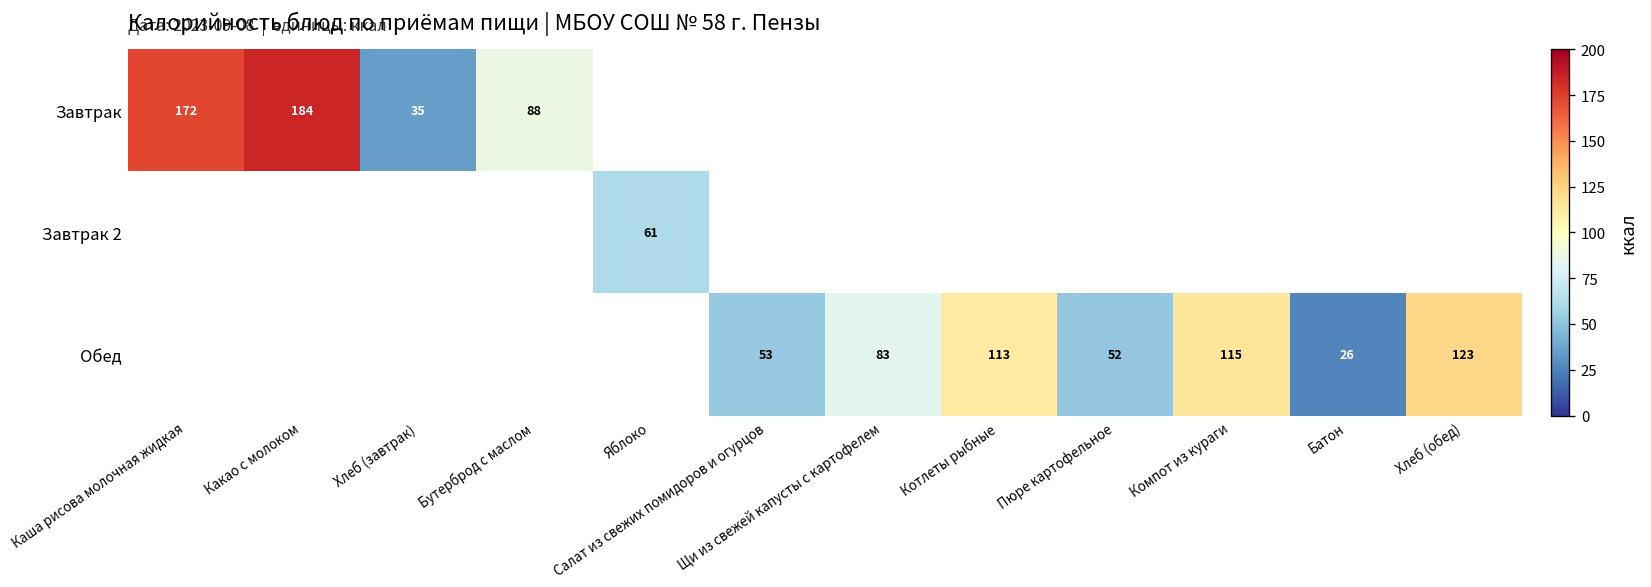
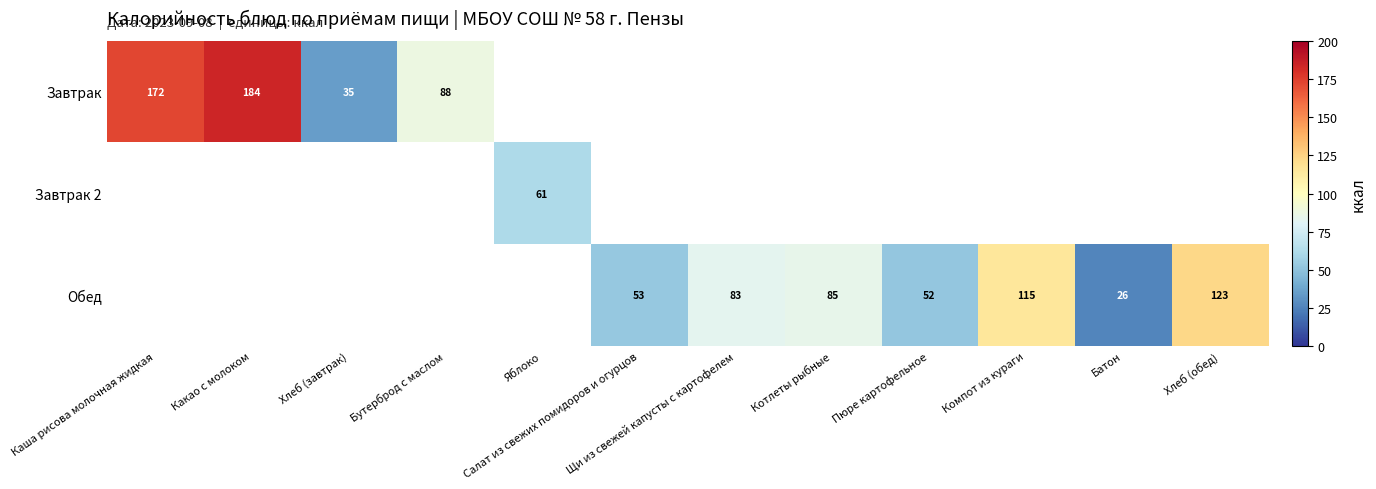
Обед, Котлеты рыбные: 113 -> 85
